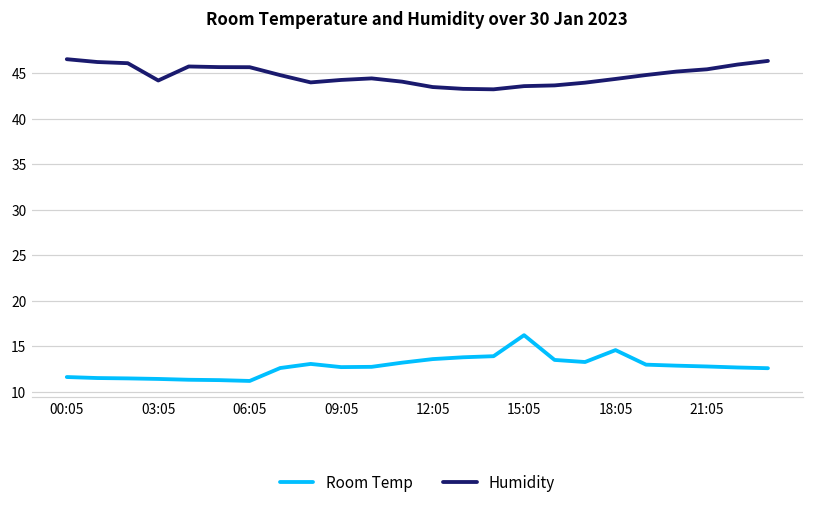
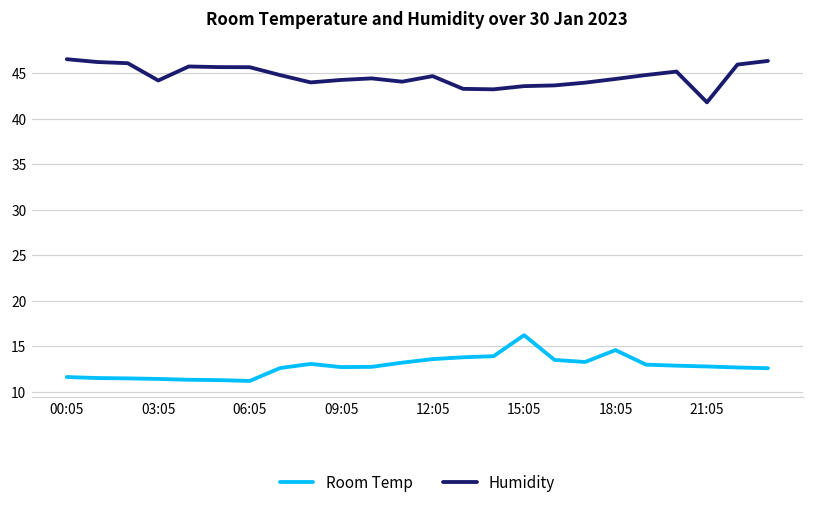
Humidity, 12:05: 44 -> 45
Humidity, 21:05: 45 -> 42
